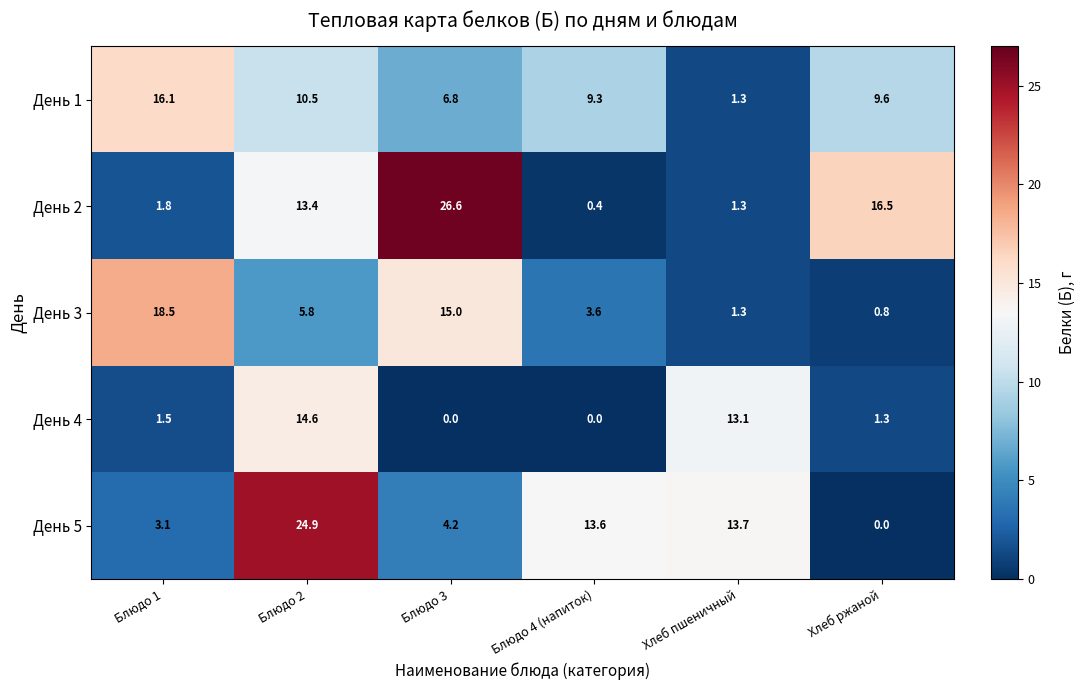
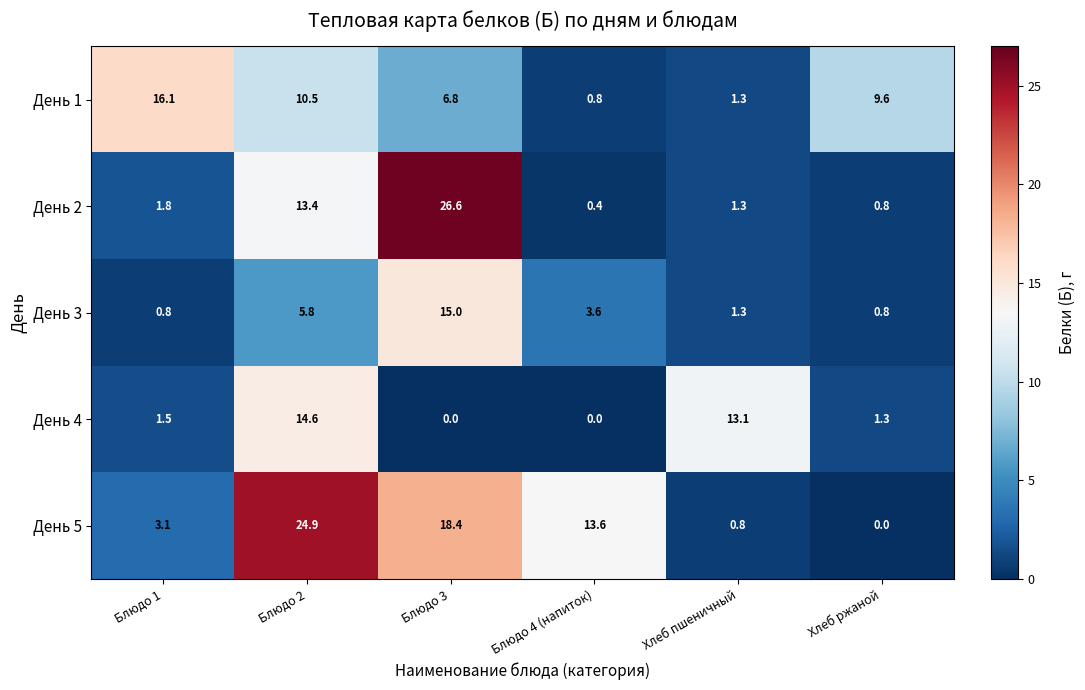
День 1, Блюдо 4 (напиток): 9.3 -> 0.8
День 2, Хлеб ржаной: 16.5 -> 0.8
День 3, Блюдо 1: 18.5 -> 0.8
День 5, Блюдо 3: 4.2 -> 18.4
День 5, Хлеб пшеничный: 13.7 -> 0.8
